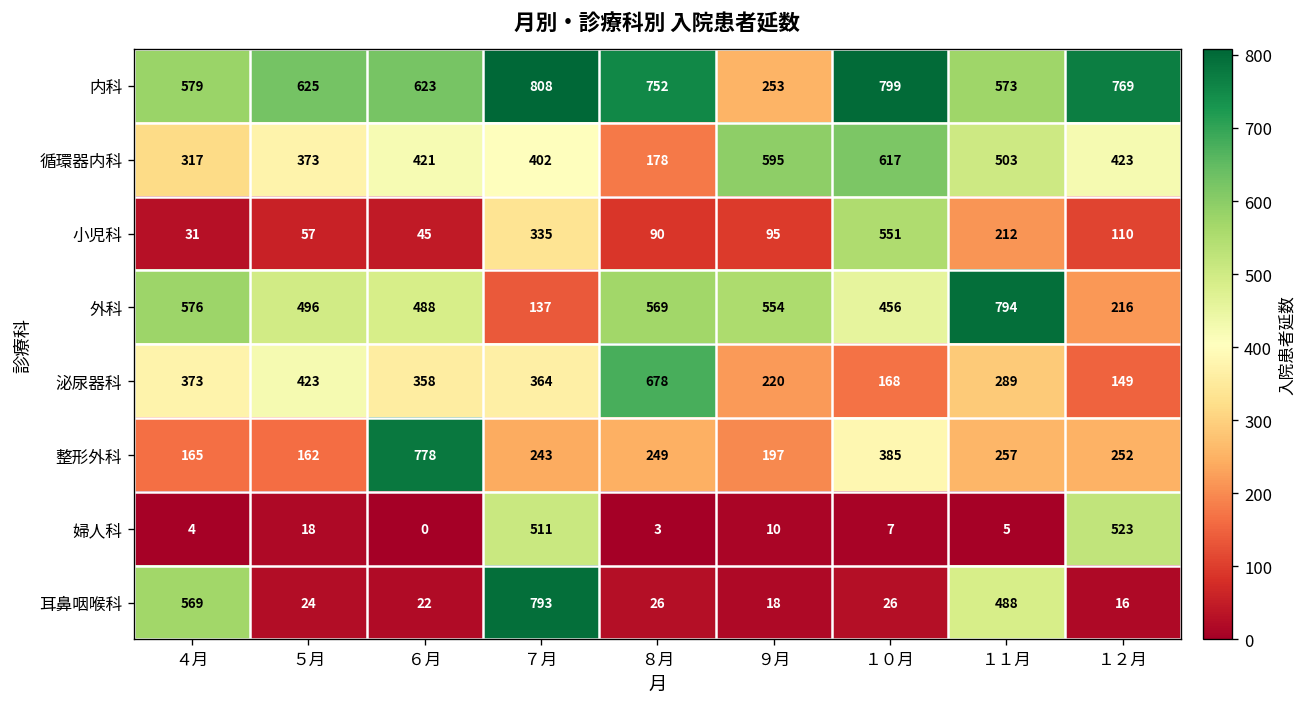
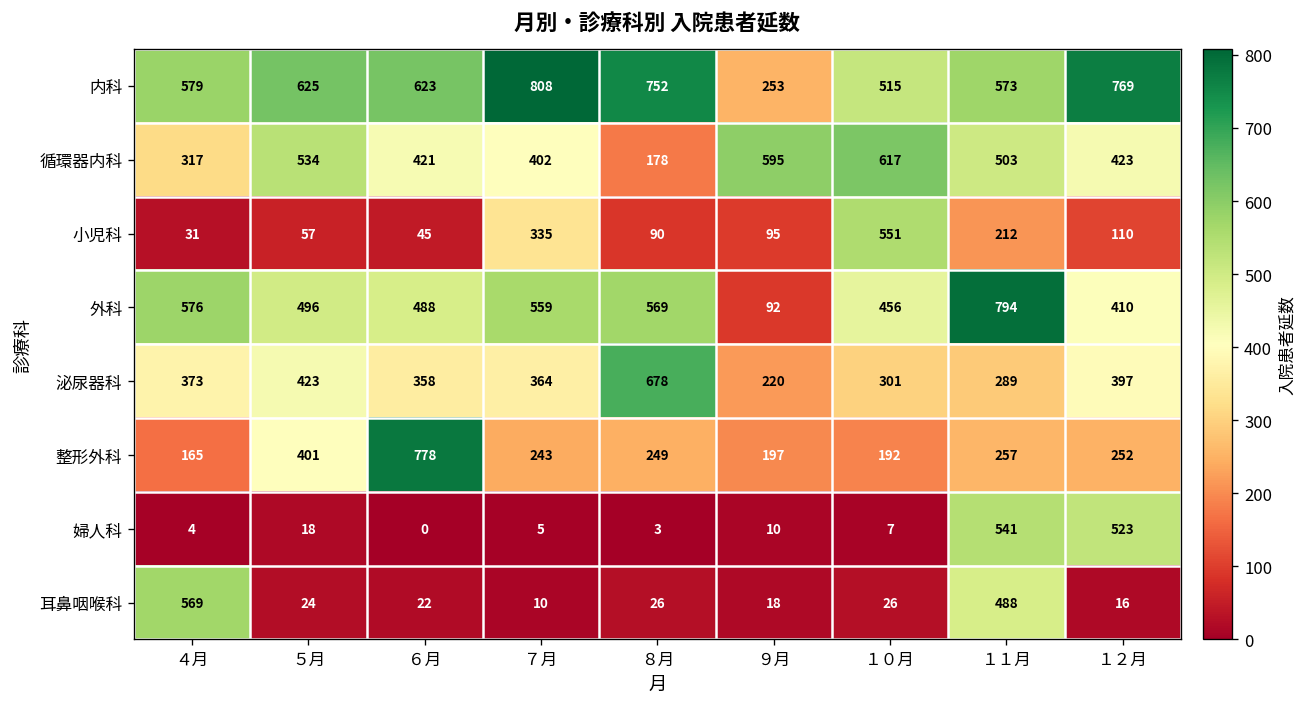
内科, １０月: 799 -> 515
循環器内科, ５月: 373 -> 534
外科, ７月: 137 -> 559
外科, ９月: 554 -> 92
外科, １２月: 216 -> 410
泌尿器科, １０月: 168 -> 301
泌尿器科, １２月: 149 -> 397
整形外科, ５月: 162 -> 401
整形外科, １０月: 385 -> 192
婦人科, ７月: 511 -> 5
婦人科, １１月: 5 -> 541
耳鼻咽喉科, ７月: 793 -> 10
